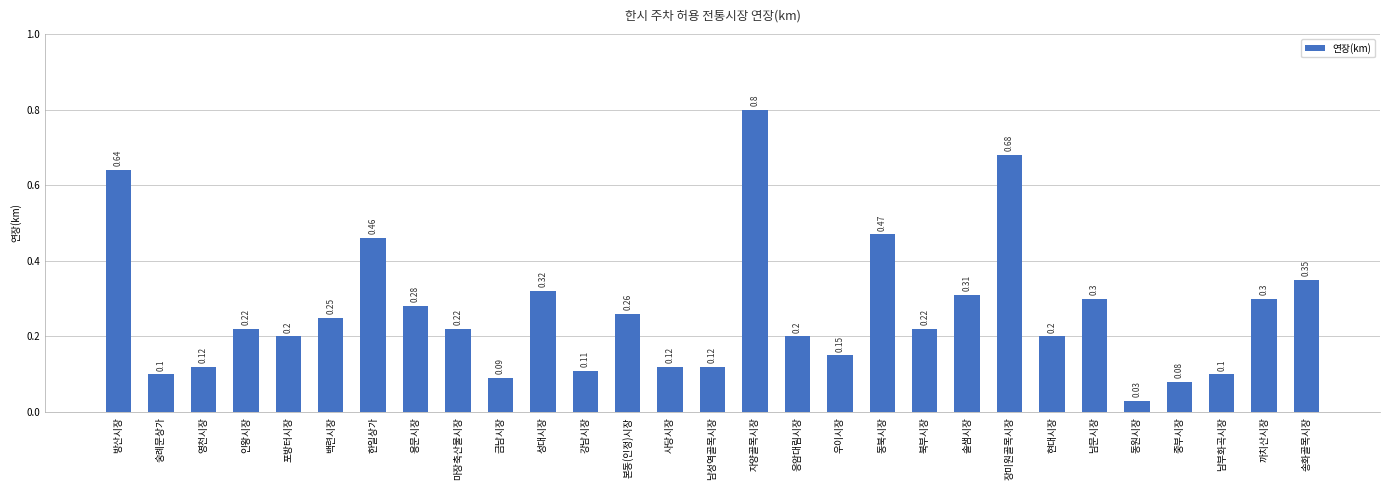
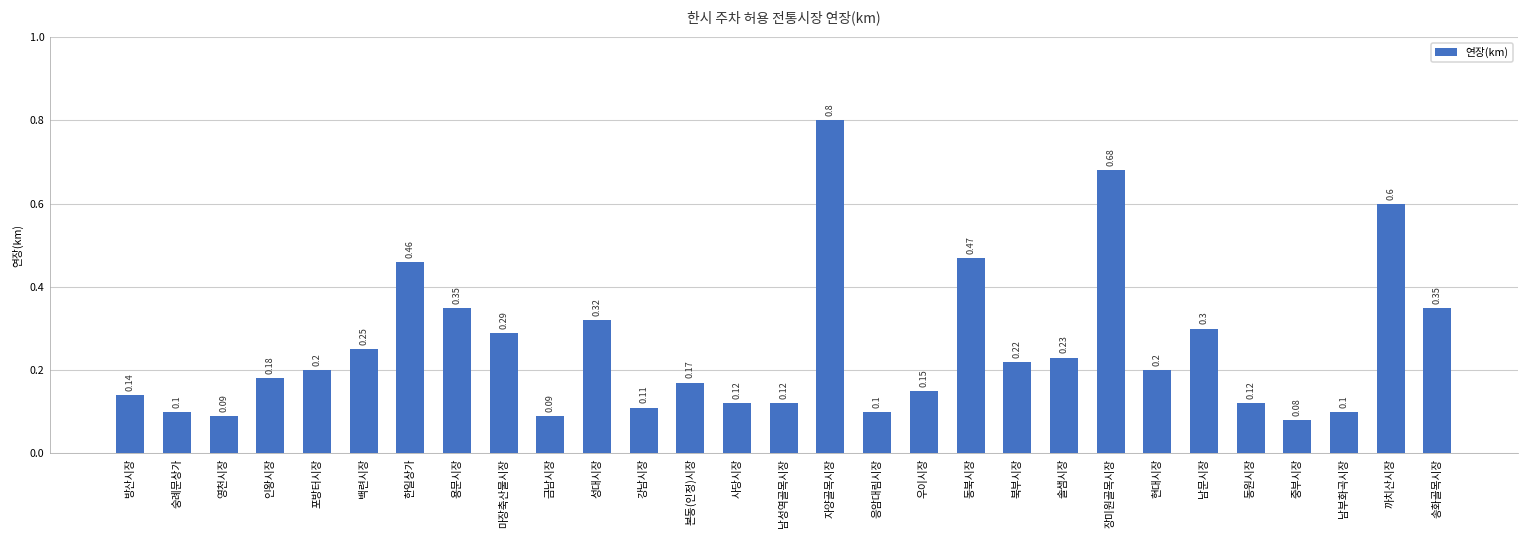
방산시장: 0.64 -> 0.14
영천시장: 0.12 -> 0.09
인왕시장: 0.22 -> 0.18
용문시장: 0.28 -> 0.35
마장축산물시장: 0.22 -> 0.29
본동(인정)시장: 0.26 -> 0.17
응암대림시장: 0.2 -> 0.1
솔샘시장: 0.31 -> 0.23
동원시장: 0.03 -> 0.12
까치산시장: 0.3 -> 0.6
